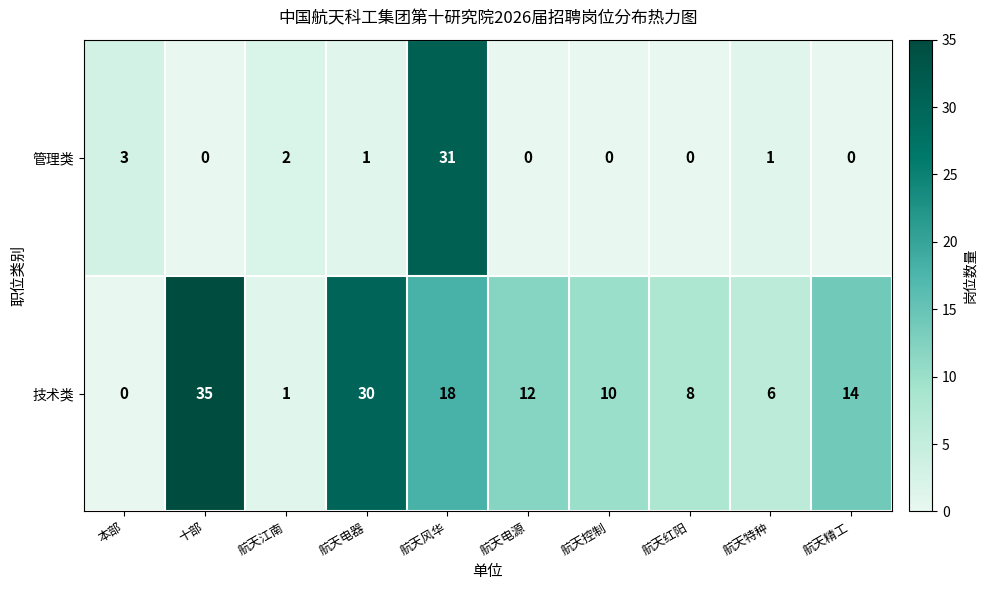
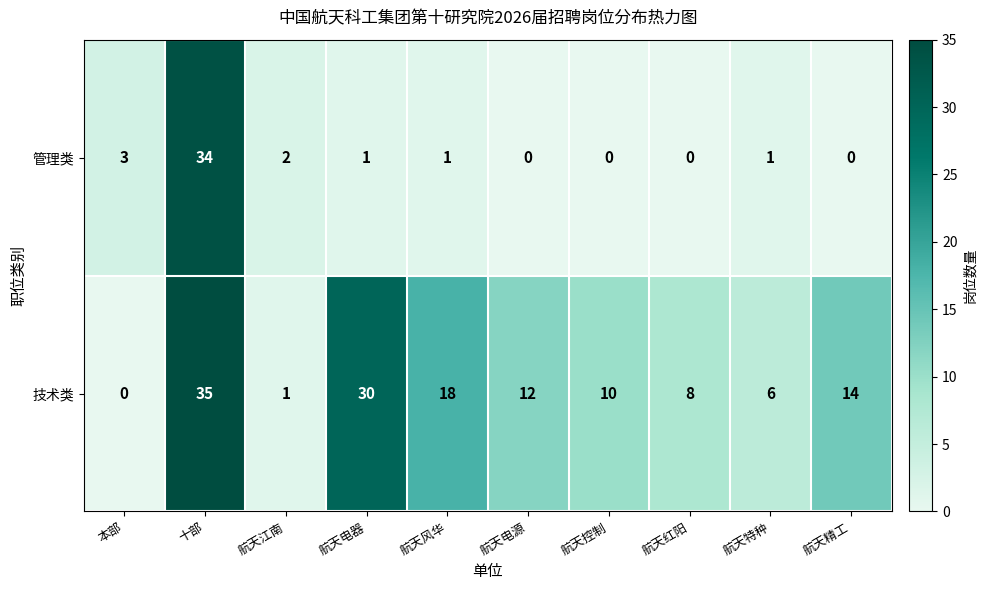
管理类, 十部: 0 -> 34
管理类, 航天风华: 31 -> 1
